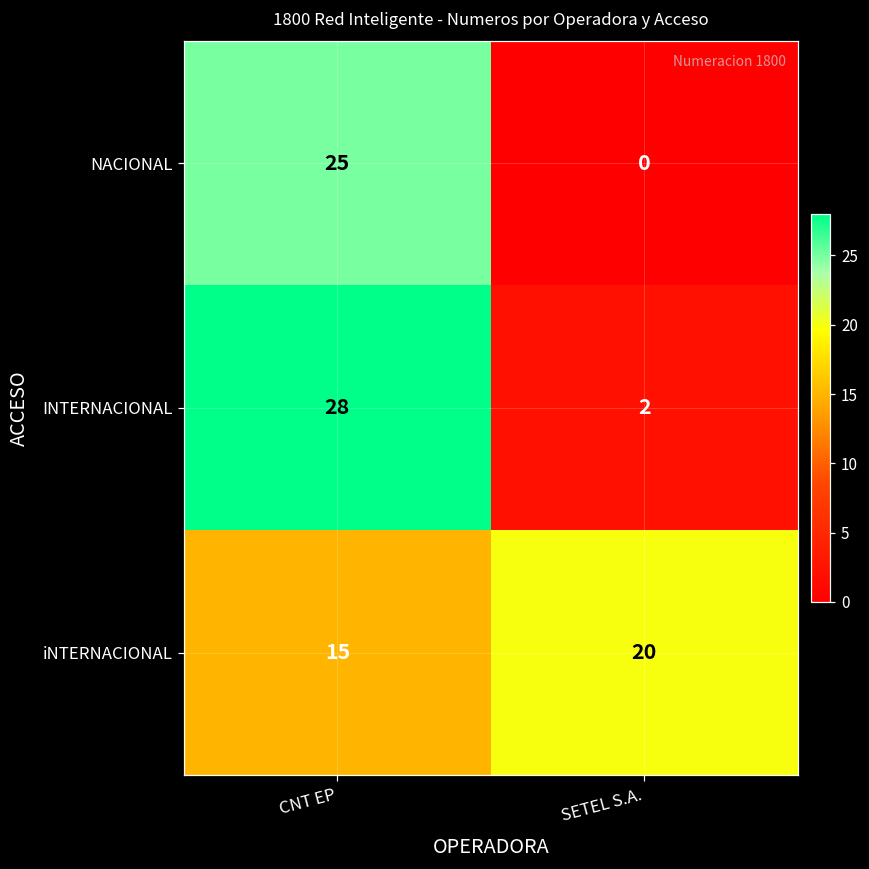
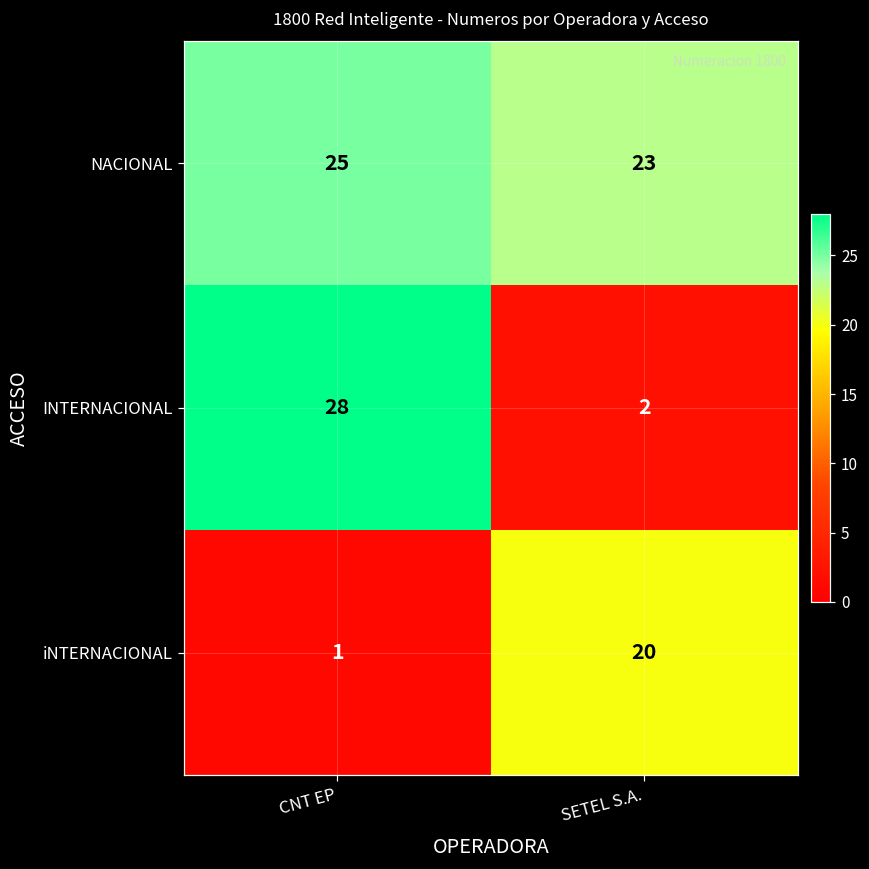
NACIONAL, SETEL S.A.: 0 -> 23
iNTERNACIONAL, CNT EP: 15 -> 1
